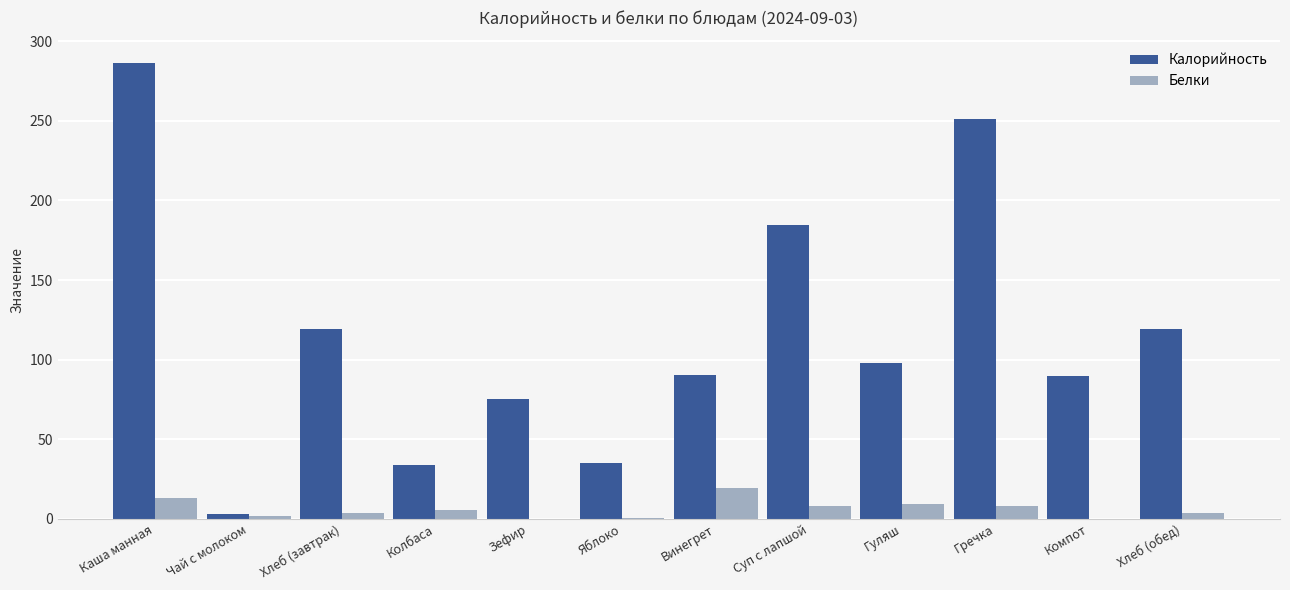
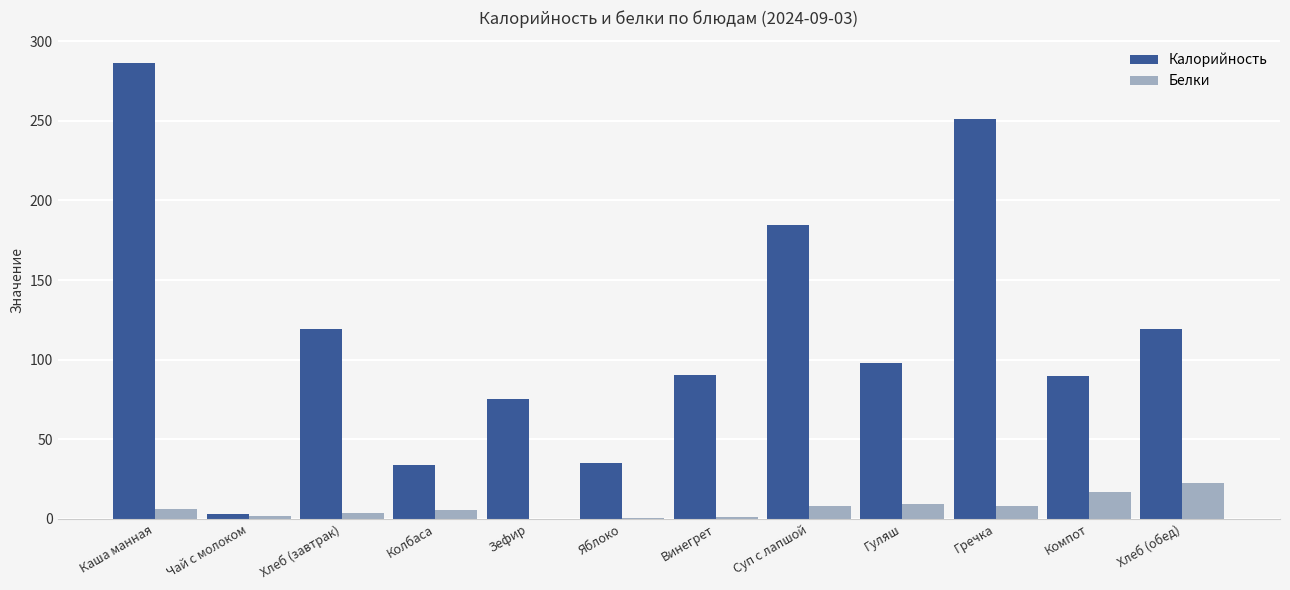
Белки, Каша манная: 13 -> 6
Белки, Винегрет: 19 -> 1
Белки, Компот: 0 -> 17
Белки, Хлеб (обед): 3 -> 23
